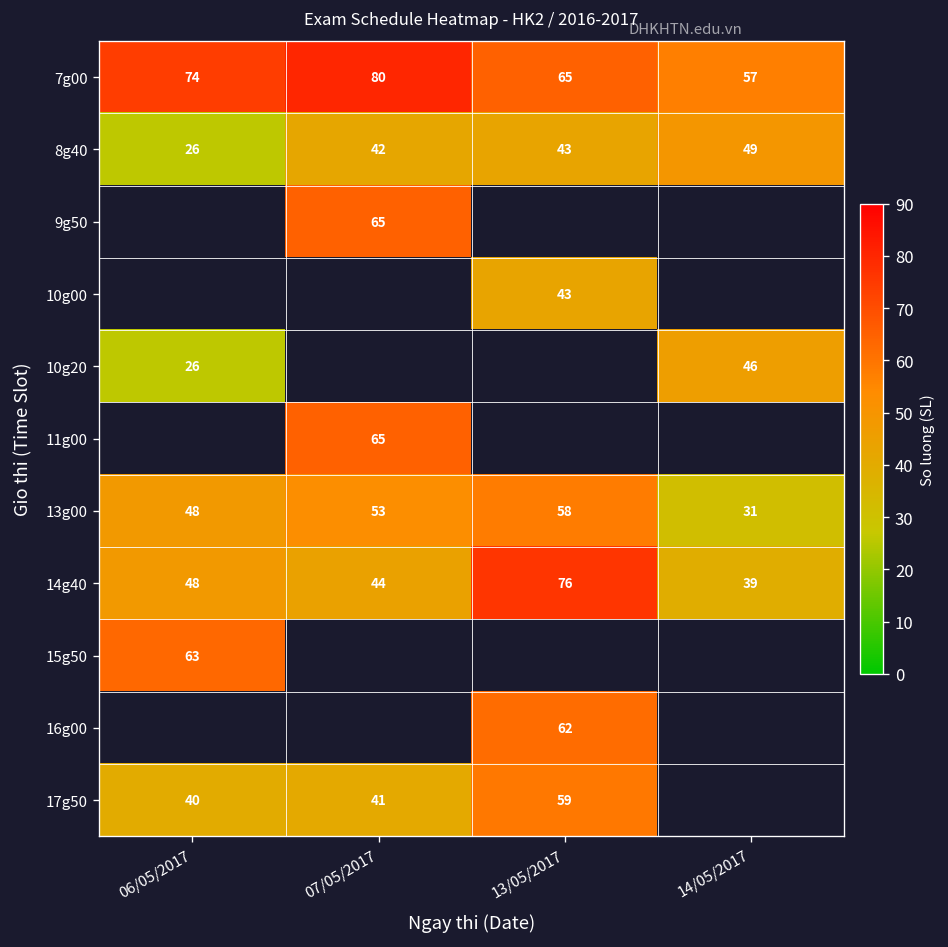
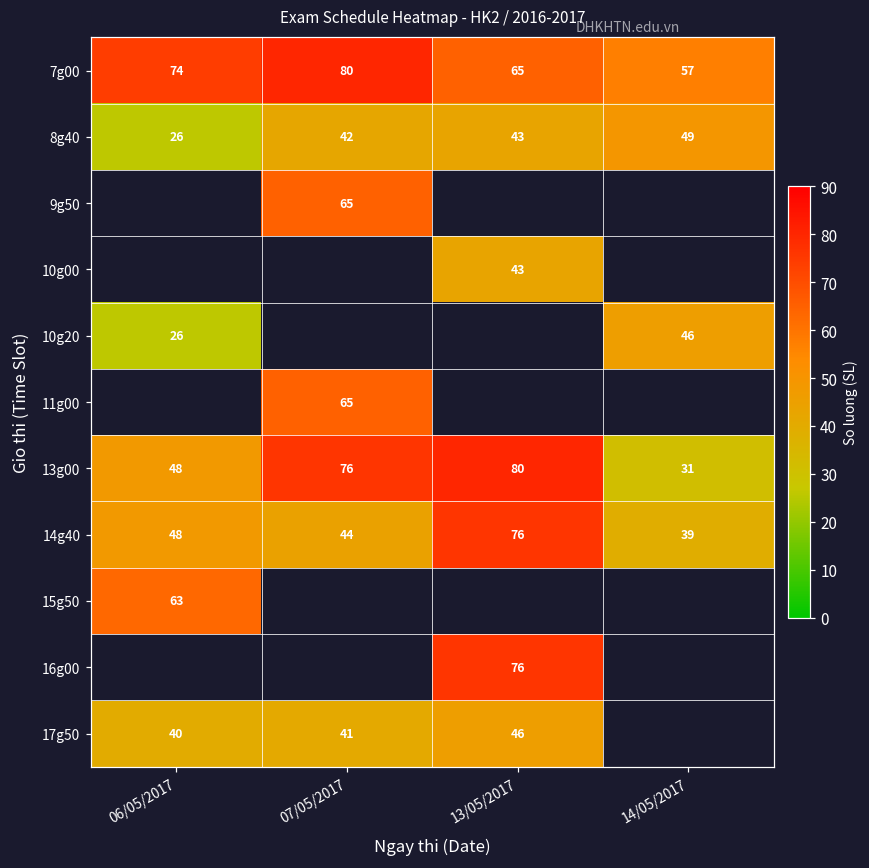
13g00, 07/05/2017: 53 -> 76
13g00, 13/05/2017: 58 -> 80
16g00, 13/05/2017: 62 -> 76
17g50, 13/05/2017: 59 -> 46
